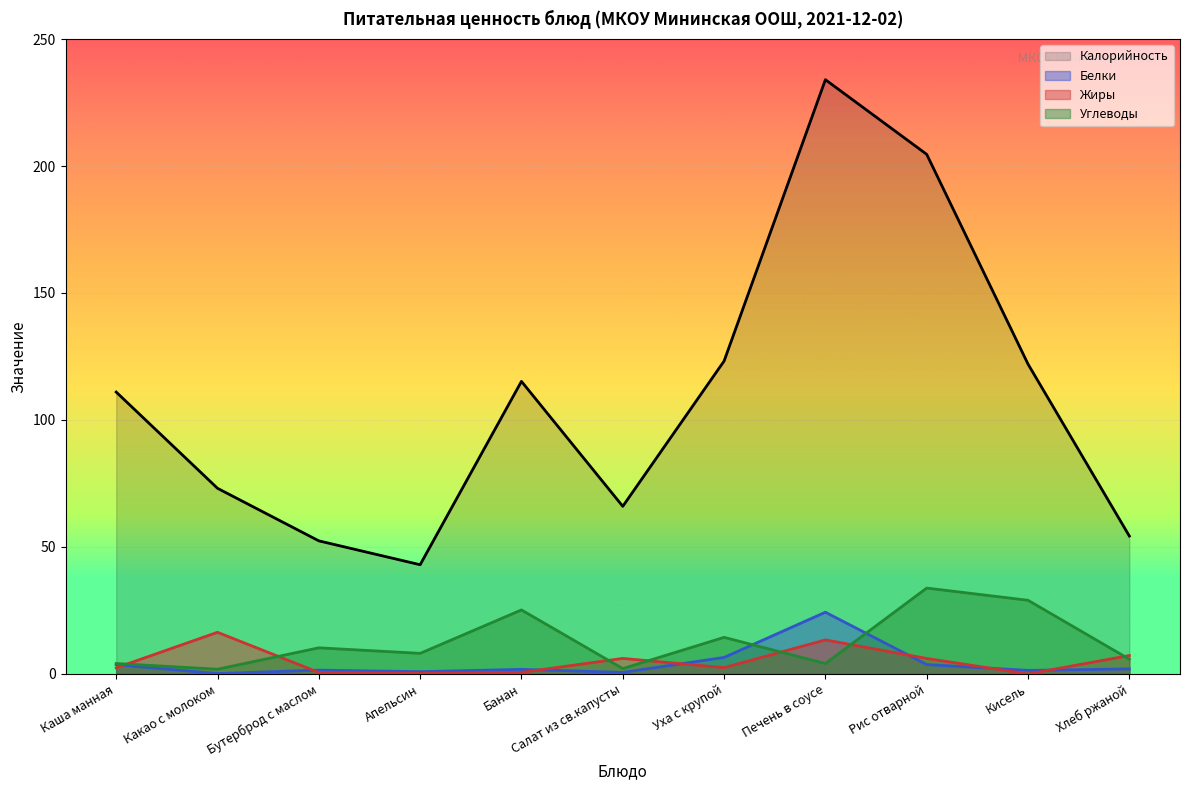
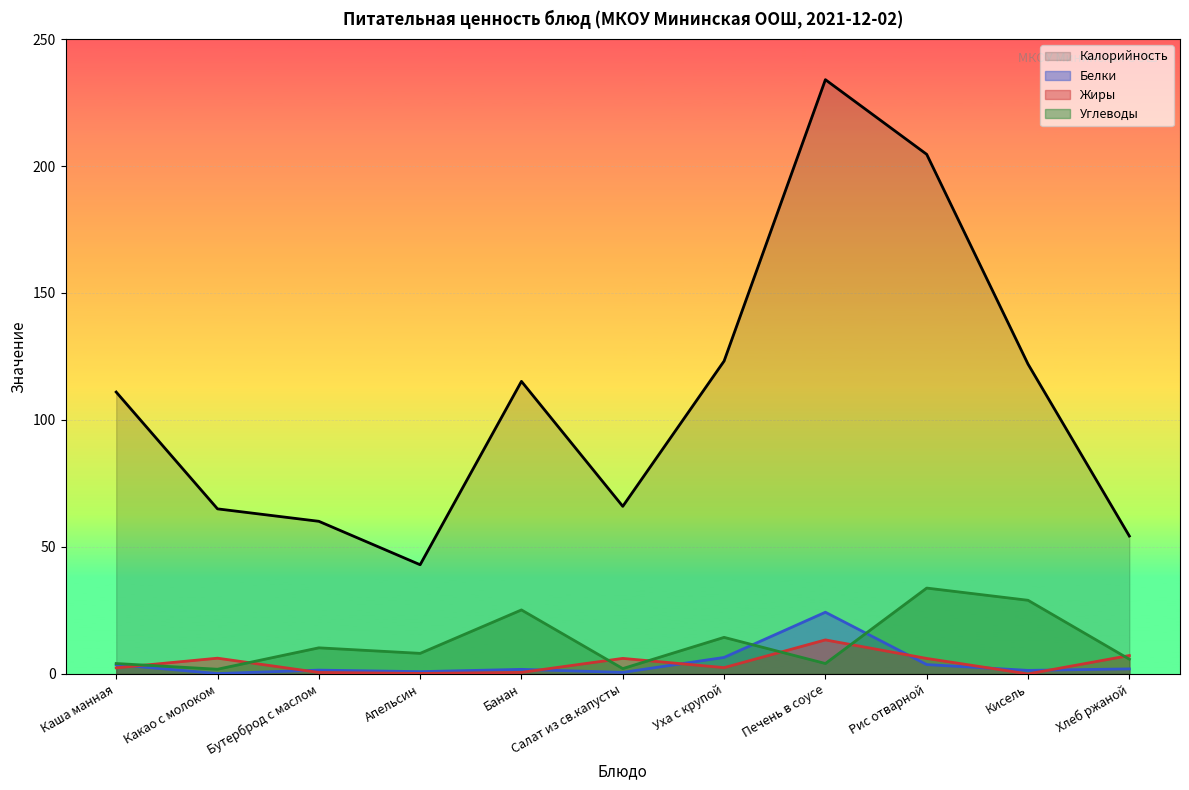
Калорийность, Какао с молоком: 73 -> 65
Жиры, Какао с молоком: 16 -> 6
Калорийность, Бутерброд с маслом: 52 -> 60
